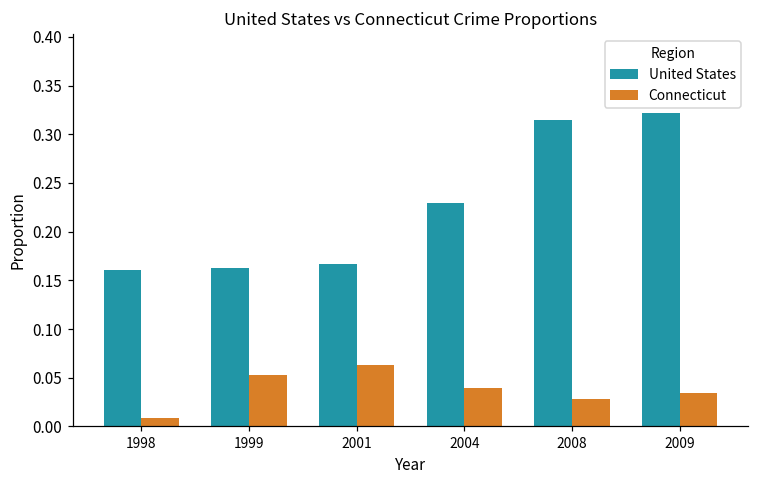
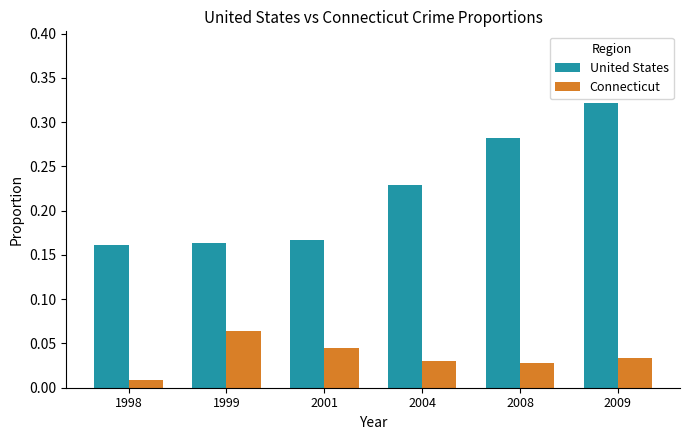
Connecticut, 1999: 0.05 -> 0.06
Connecticut, 2001: 0.06 -> 0.05
Connecticut, 2004: 0.04 -> 0.03
United States, 2008: 0.32 -> 0.28
